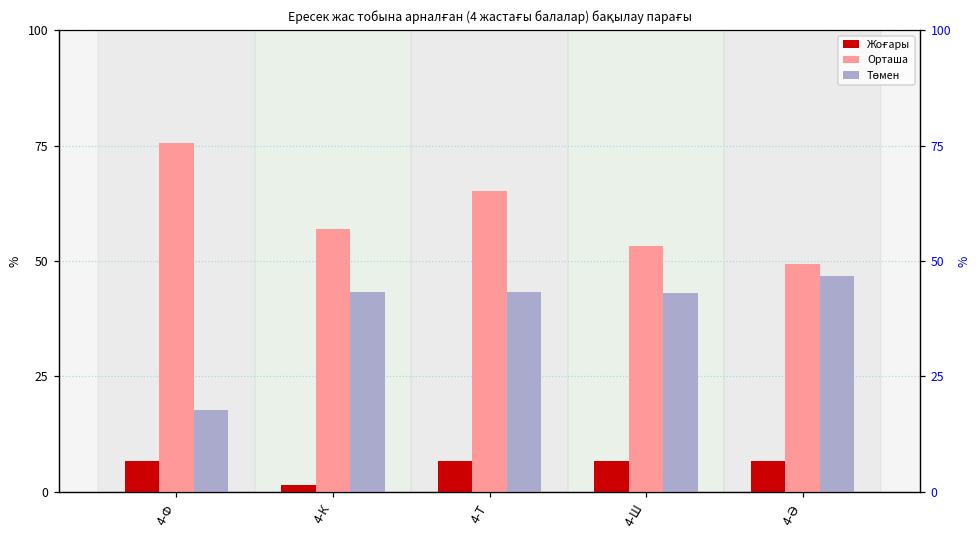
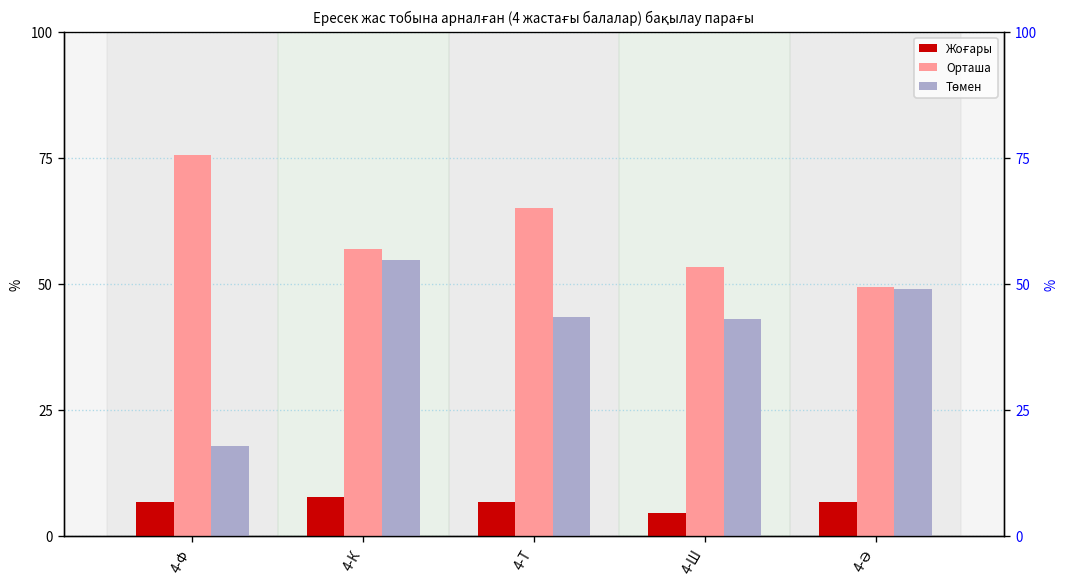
Жоғары, 4-К: 1 -> 8
Төмен, 4-К: 43 -> 55
Жоғары, 4-Ш: 7 -> 5
Төмен, 4-Ә: 47 -> 49
